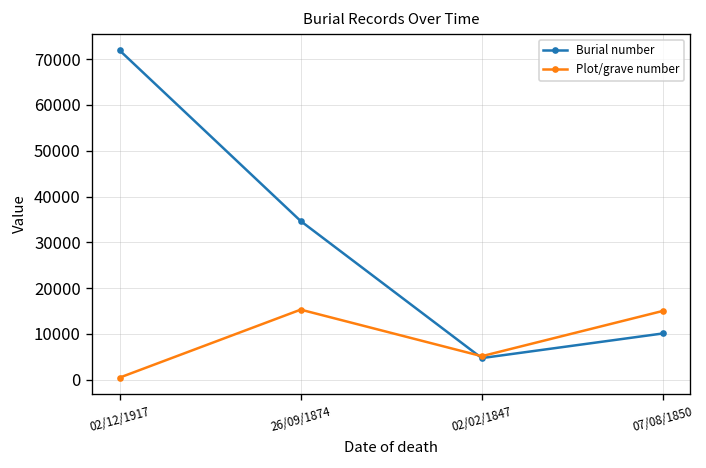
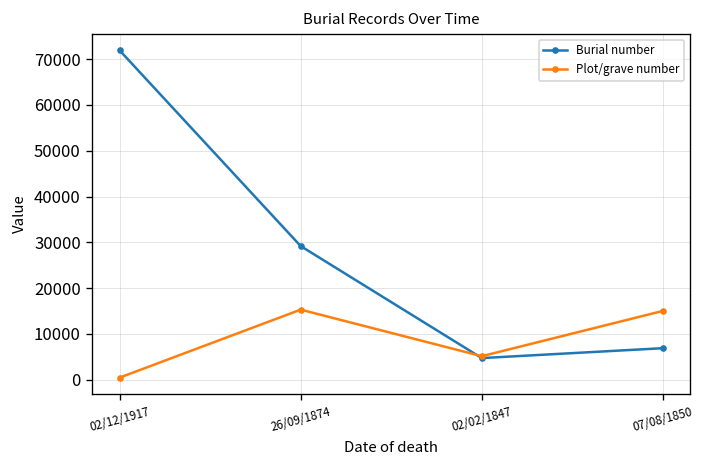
Burial number, 26/09/1874: 35000 -> 29000
Burial number, 07/08/1850: 10000 -> 7000
